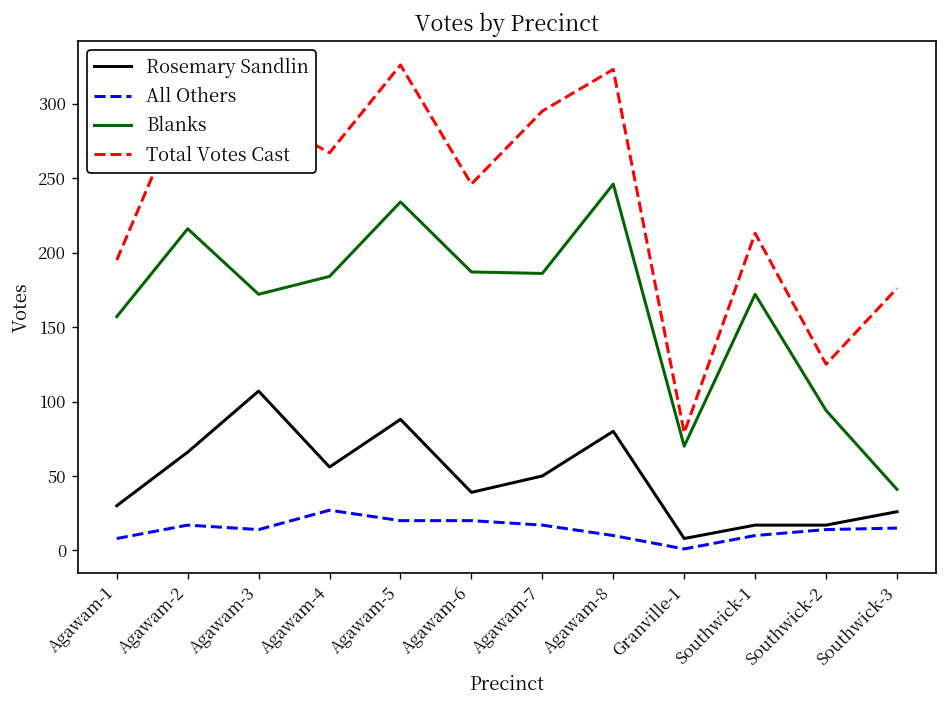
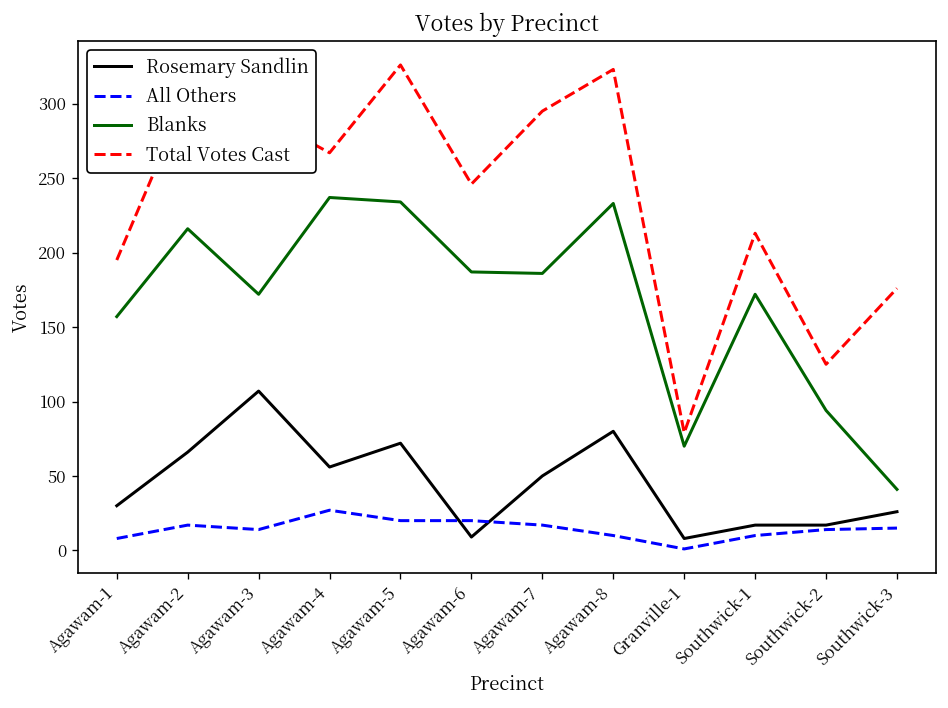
Blanks, Agawam-4: 184 -> 237
Rosemary Sandlin, Agawam-5: 88 -> 72
Rosemary Sandlin, Agawam-6: 39 -> 9
Blanks, Agawam-8: 246 -> 233
